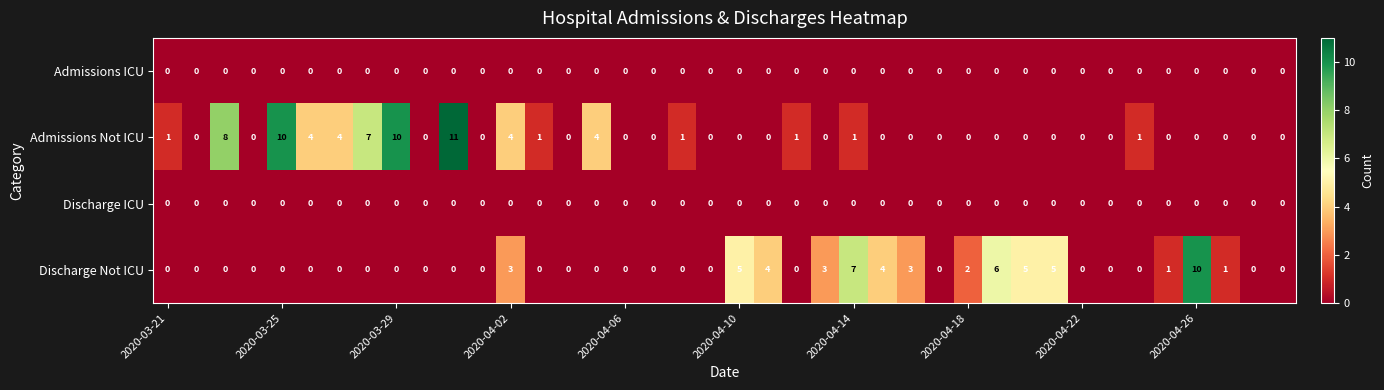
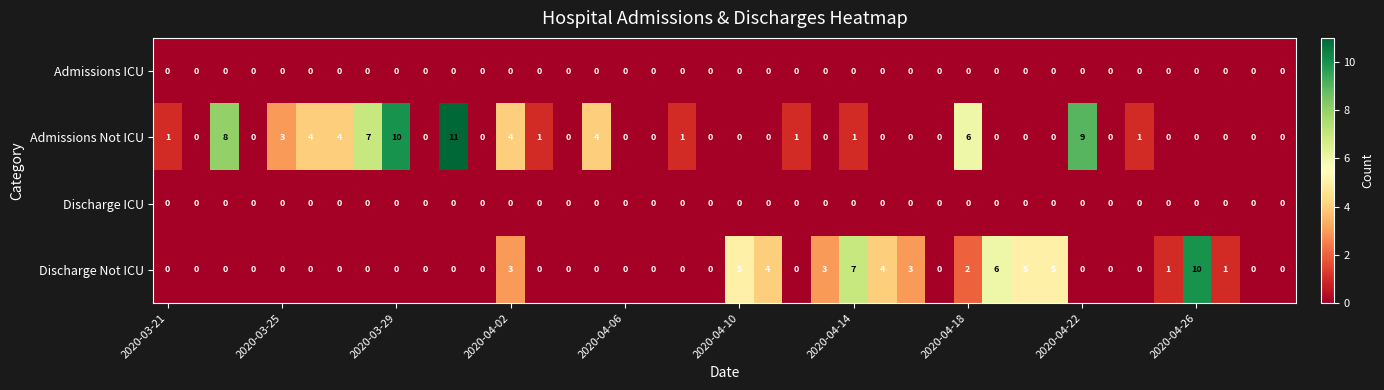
Admissions Not ICU, 2020-03-25: 10 -> 3
Admissions Not ICU, 2020-04-18: 0 -> 6
Admissions Not ICU, 2020-04-22: 0 -> 9
